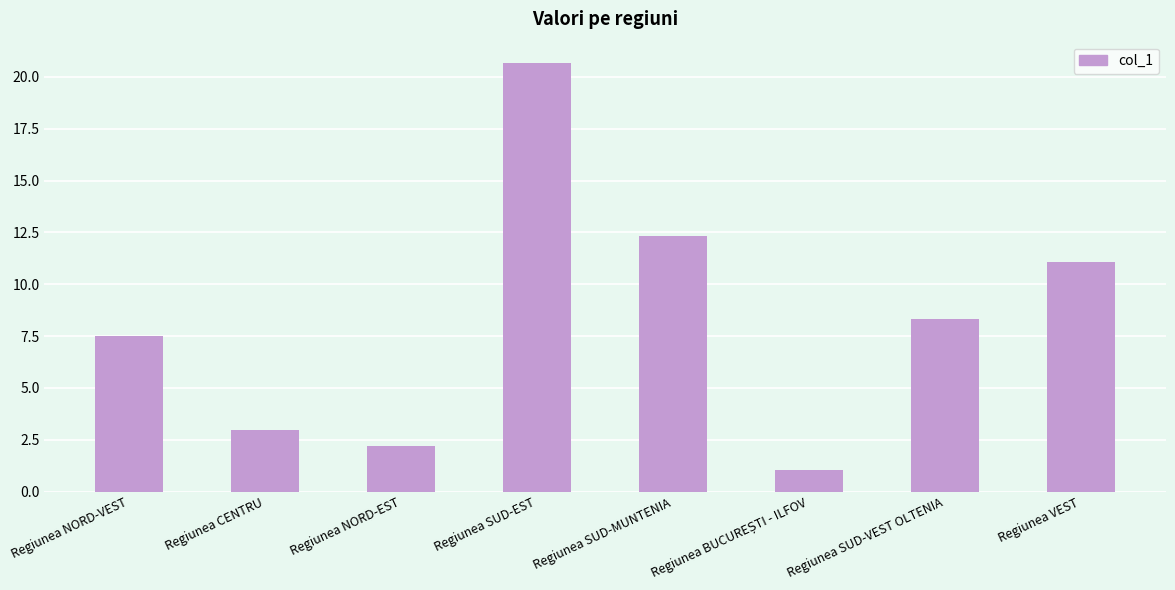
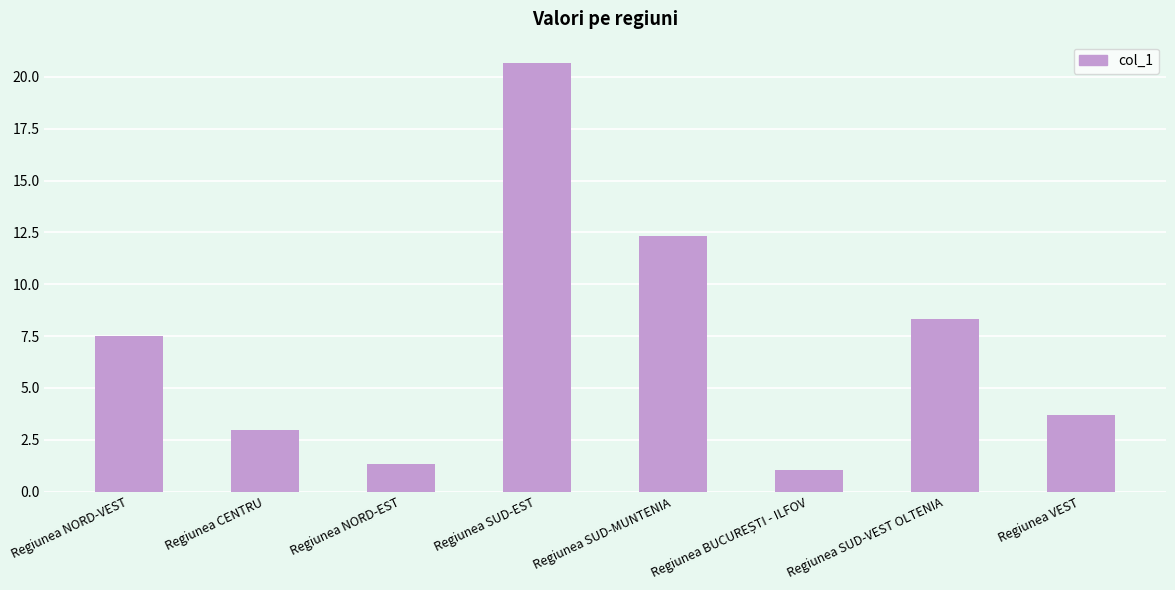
Regiunea NORD-EST: 2.2 -> 1.3
Regiunea VEST: 11.1 -> 3.7
